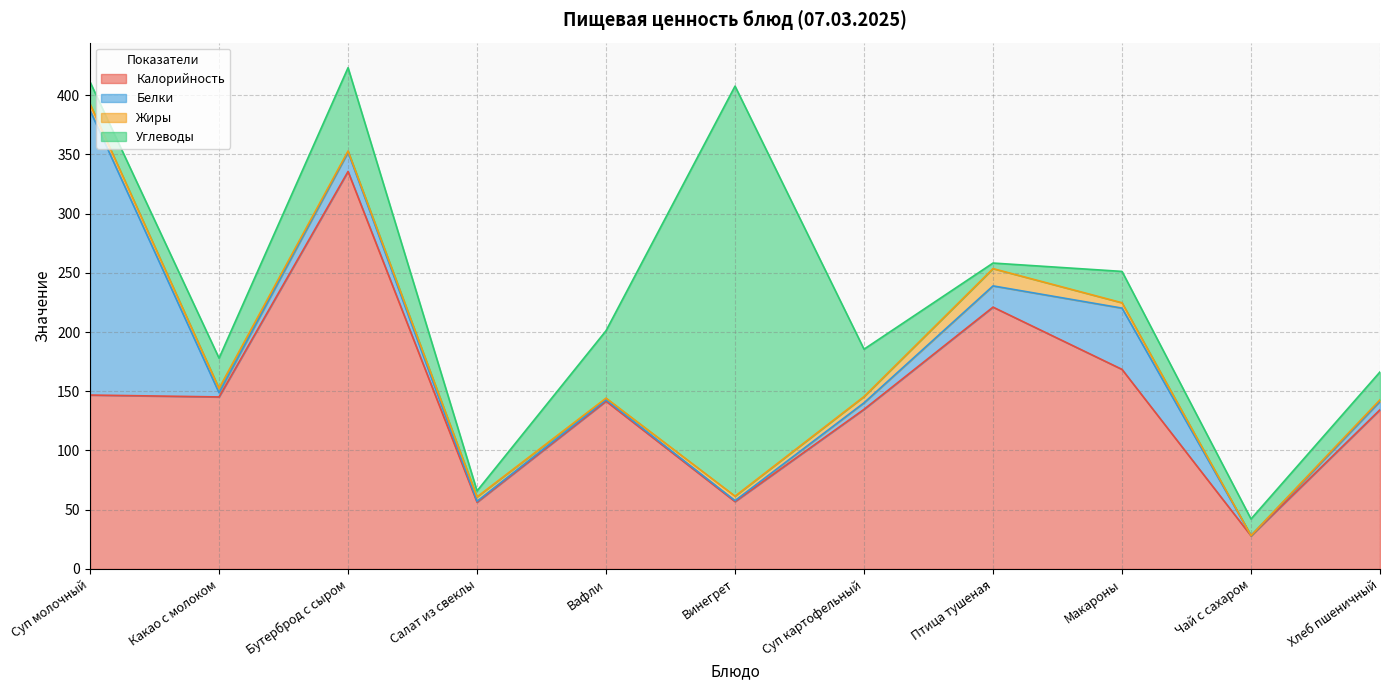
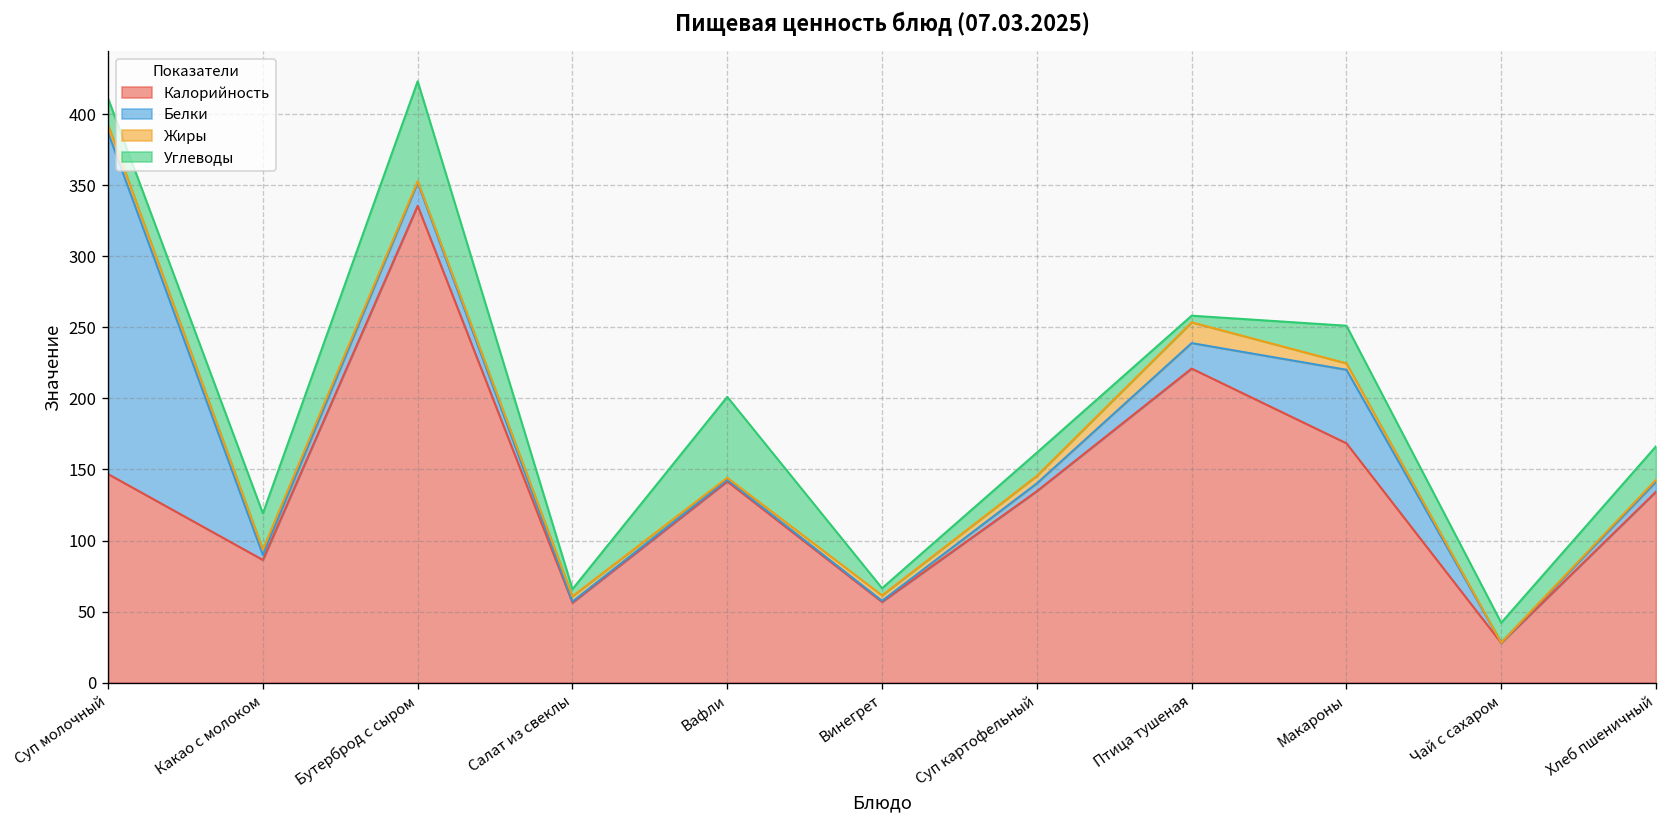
Калорийность, Какао с молоком: 145 -> 86
Углеводы, Винегрет: 346 -> 5
Углеводы, Суп картофельный: 40 -> 16
